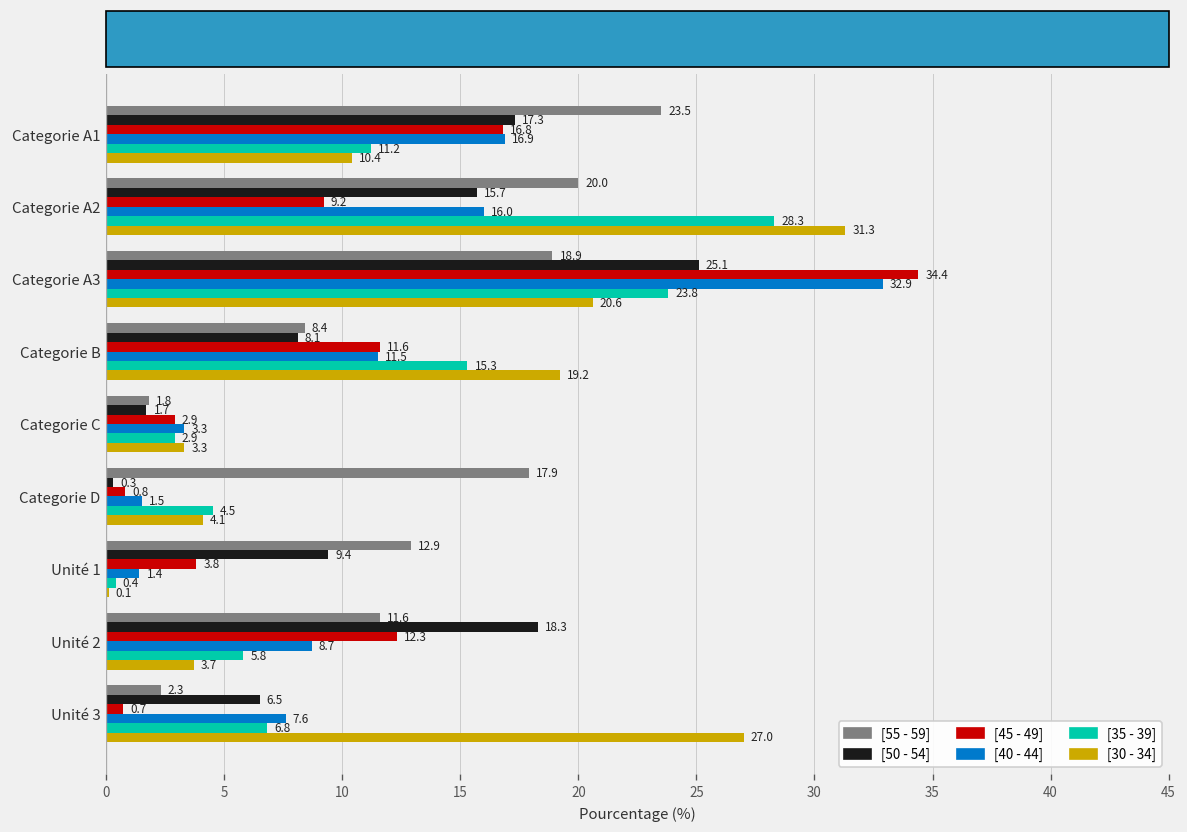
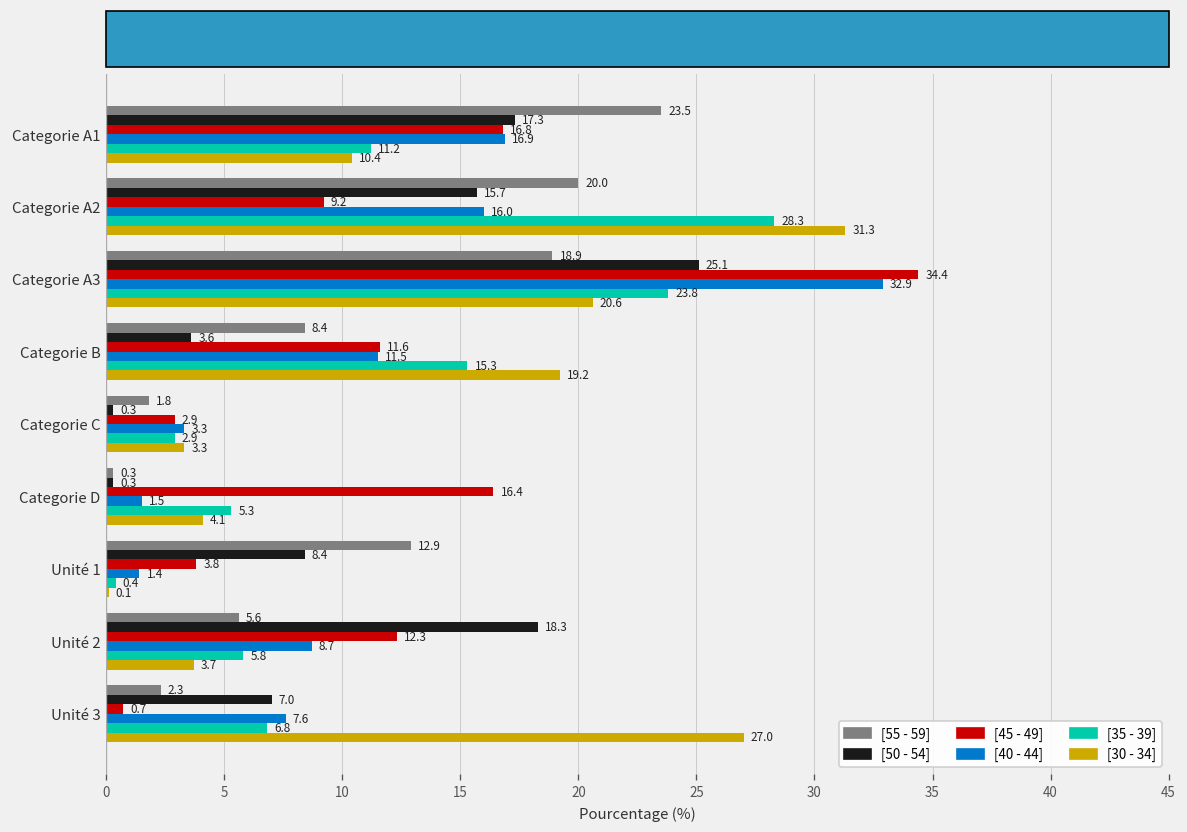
[50 - 54], Categorie B: 8.1 -> 3.6
[50 - 54], Categorie C: 1.7 -> 0.3
[55 - 59], Categorie D: 17.9 -> 0.3
[45 - 49], Categorie D: 0.8 -> 16.4
[35 - 39], Categorie D: 4.5 -> 5.3
[50 - 54], Unité 1: 9.4 -> 8.4
[55 - 59], Unité 2: 11.6 -> 5.6
[50 - 54], Unité 3: 6.5 -> 7.0
